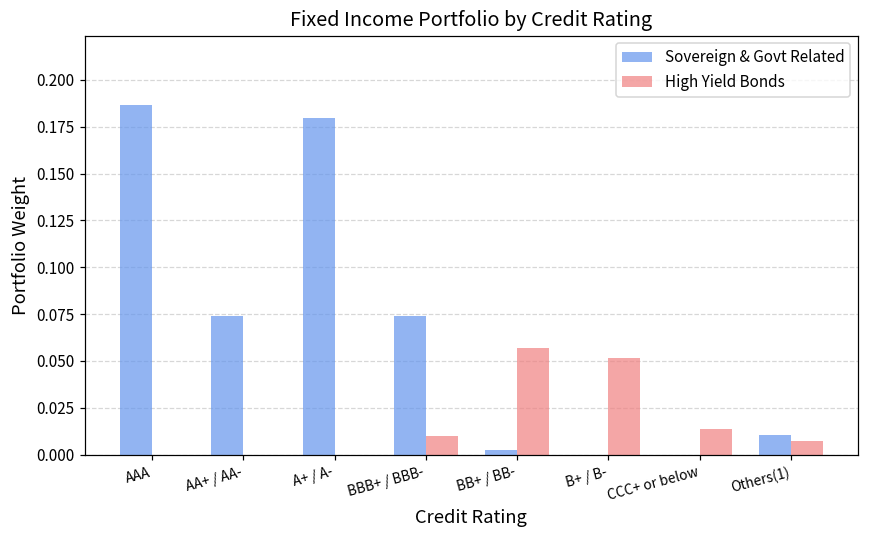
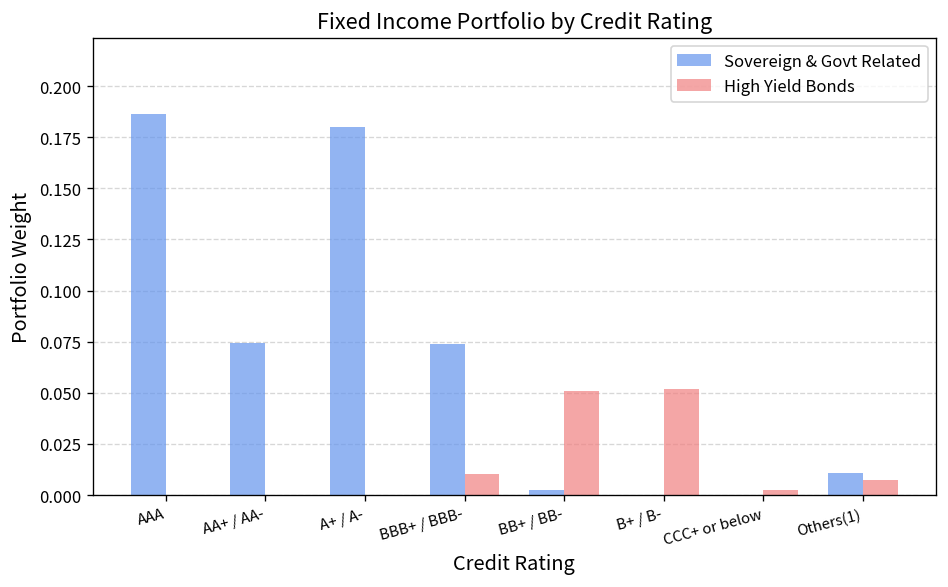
High Yield Bonds, BB+ / BB-: 0.057 -> 0.051
High Yield Bonds, CCC+ or below: 0.014 -> 0.003
